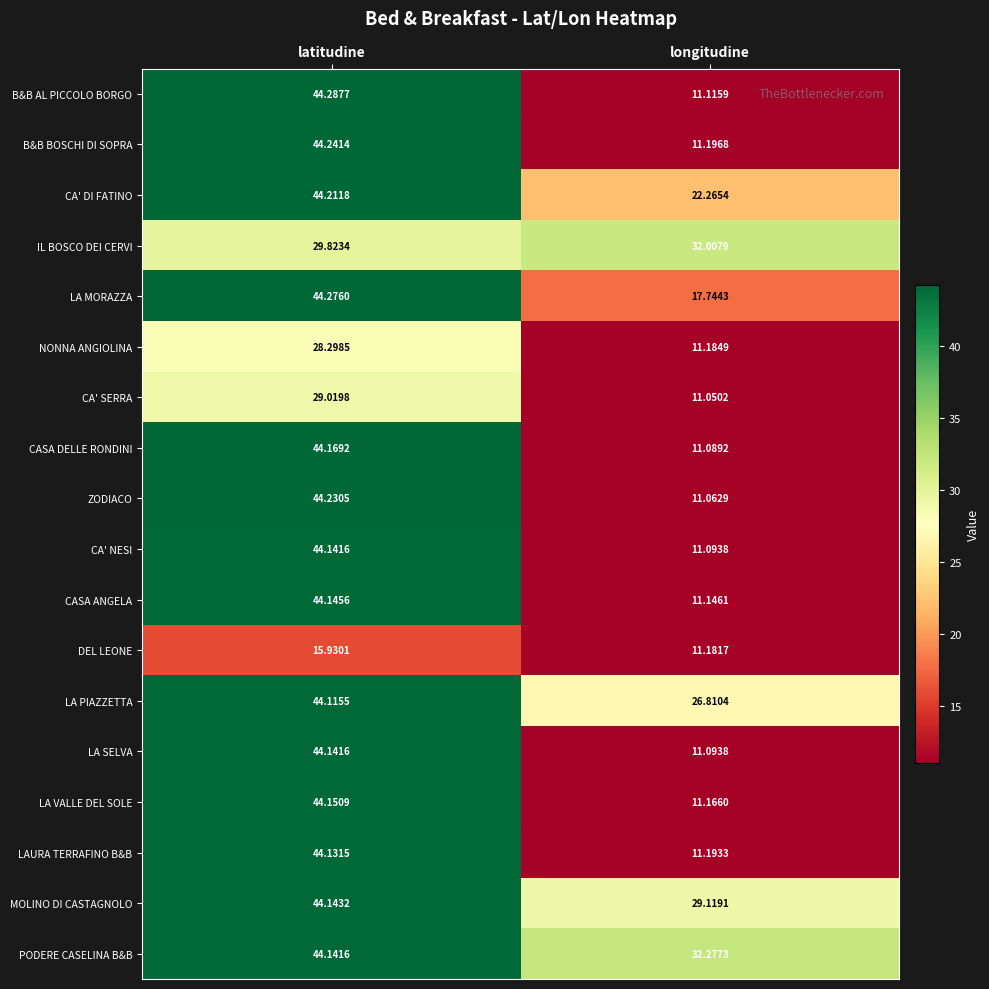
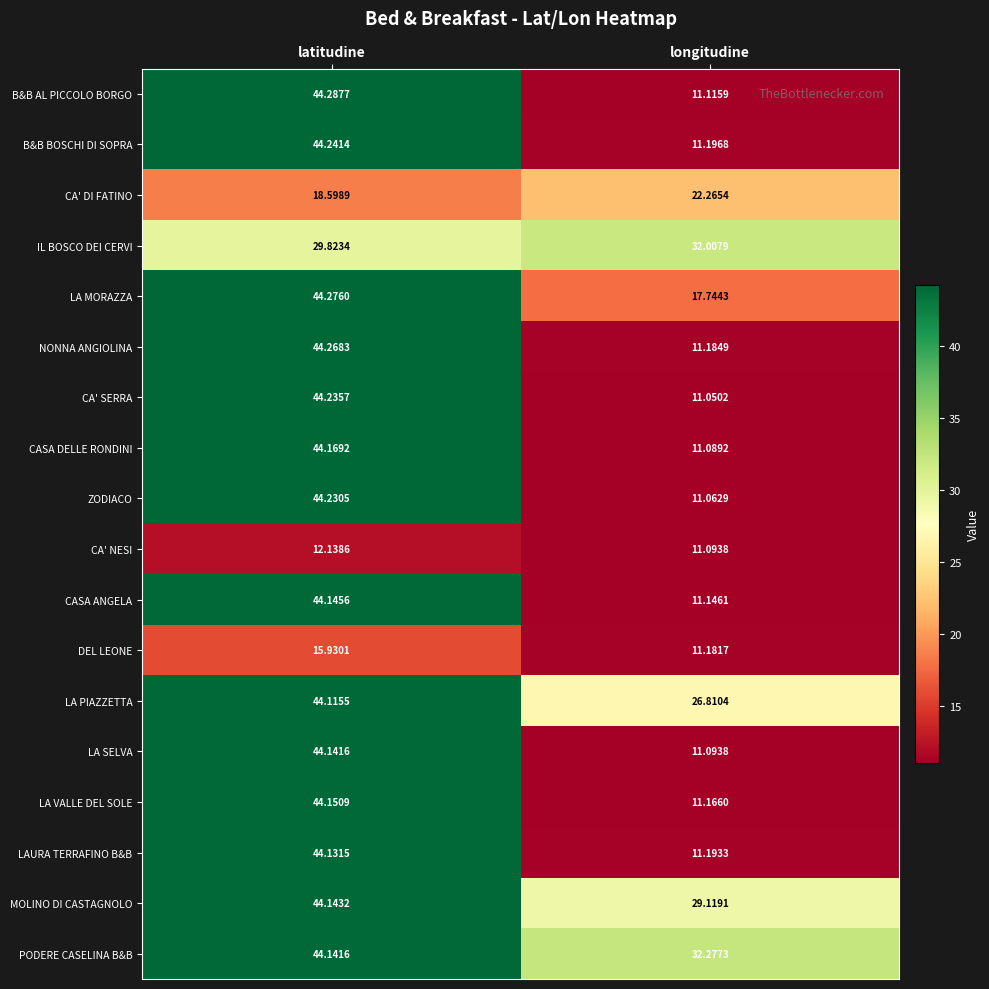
CA' DI FATINO, latitudine: 44.2118 -> 18.5989
NONNA ANGIOLINA, latitudine: 28.2985 -> 44.2683
CA' SERRA, latitudine: 29.0198 -> 44.2357
CA' NESI, latitudine: 44.1416 -> 12.1386
